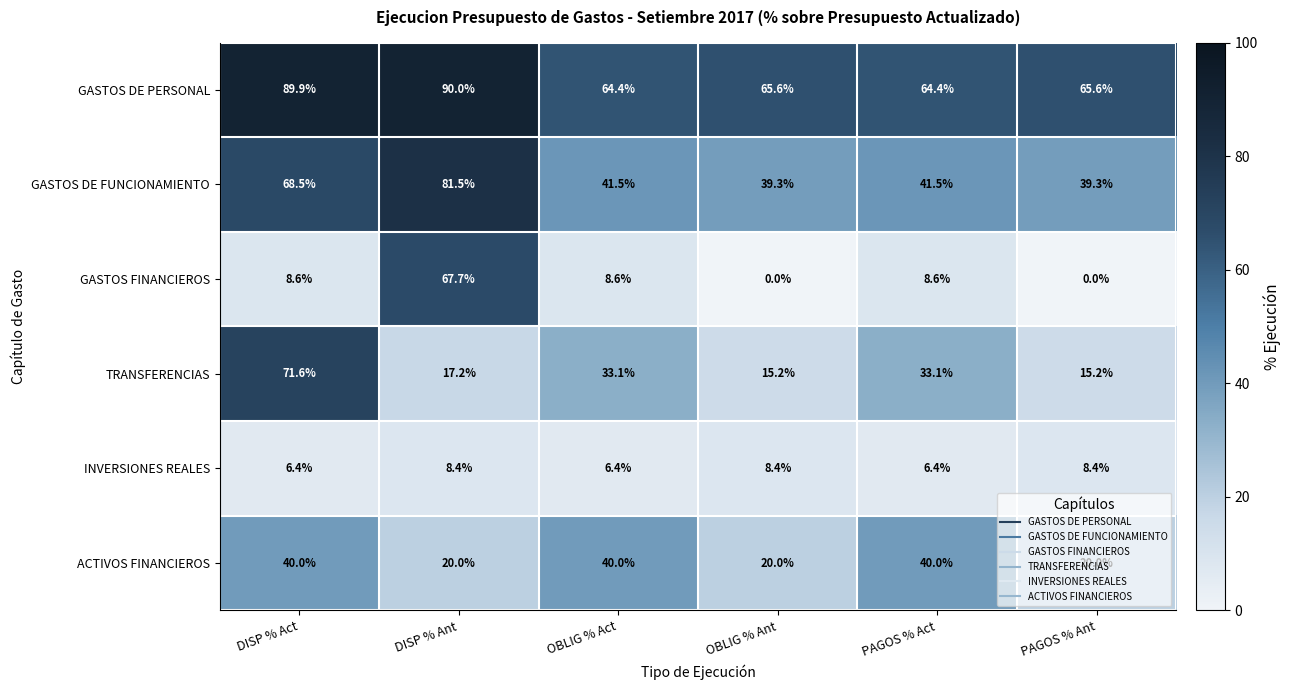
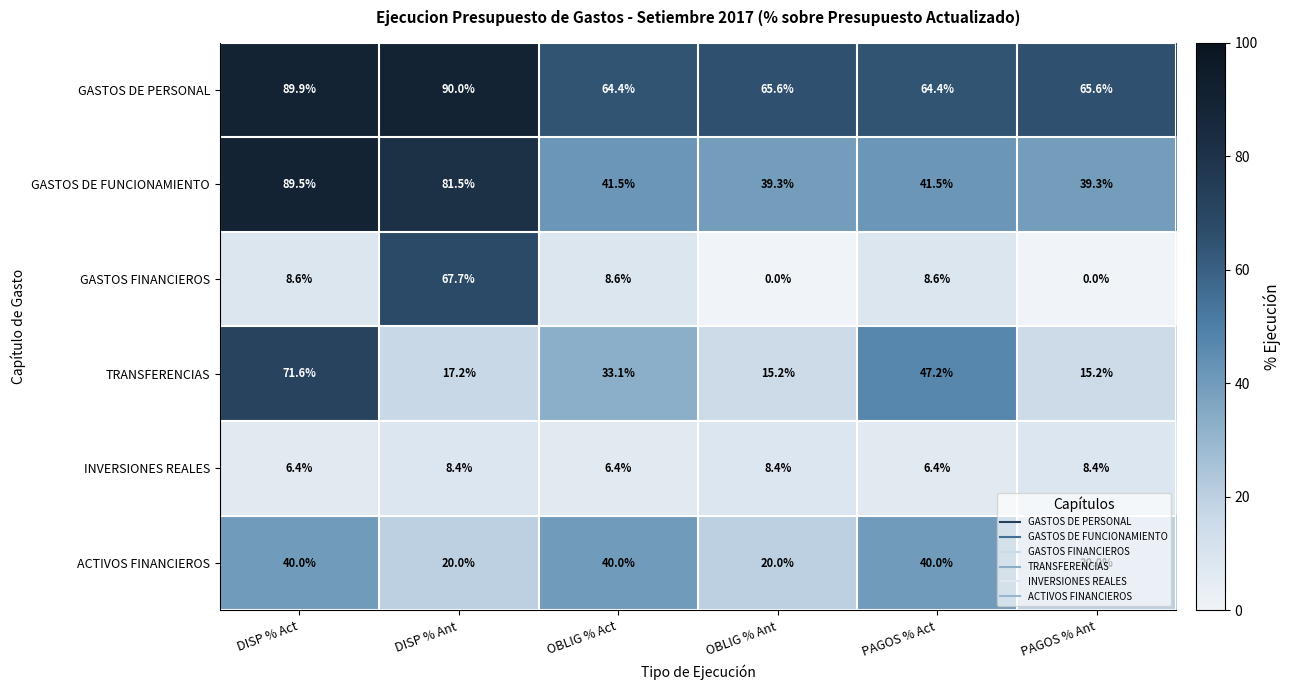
GASTOS DE FUNCIONAMIENTO, DISP % Act: 68.5% -> 89.5%
TRANSFERENCIAS, PAGOS % Act: 33.1% -> 47.2%
